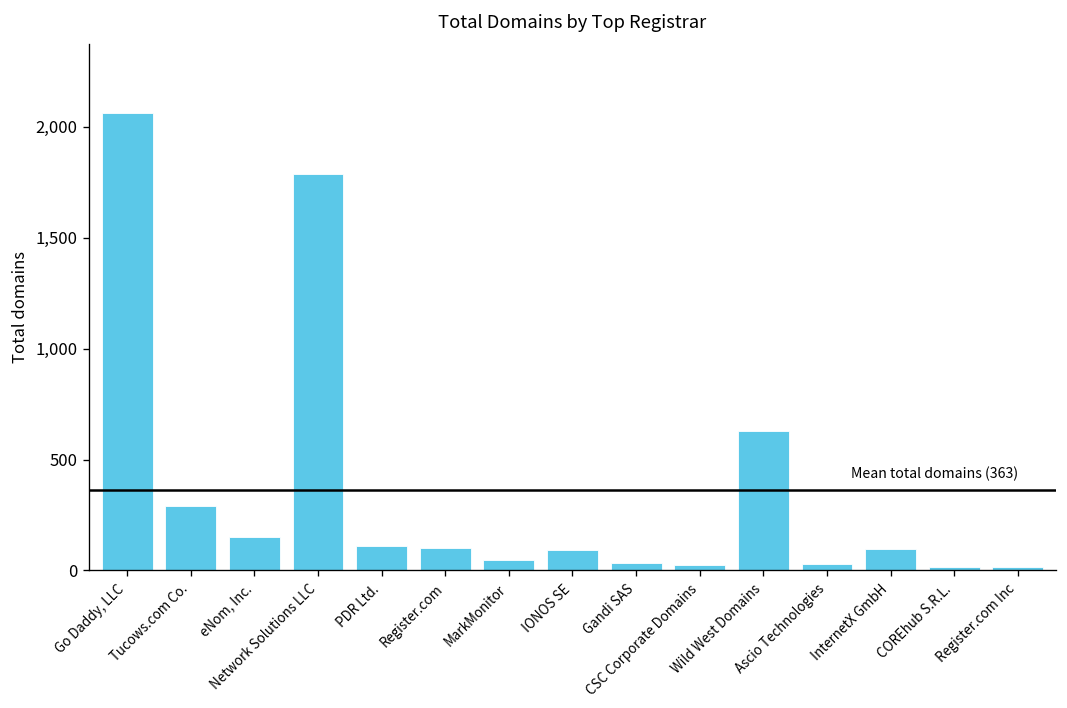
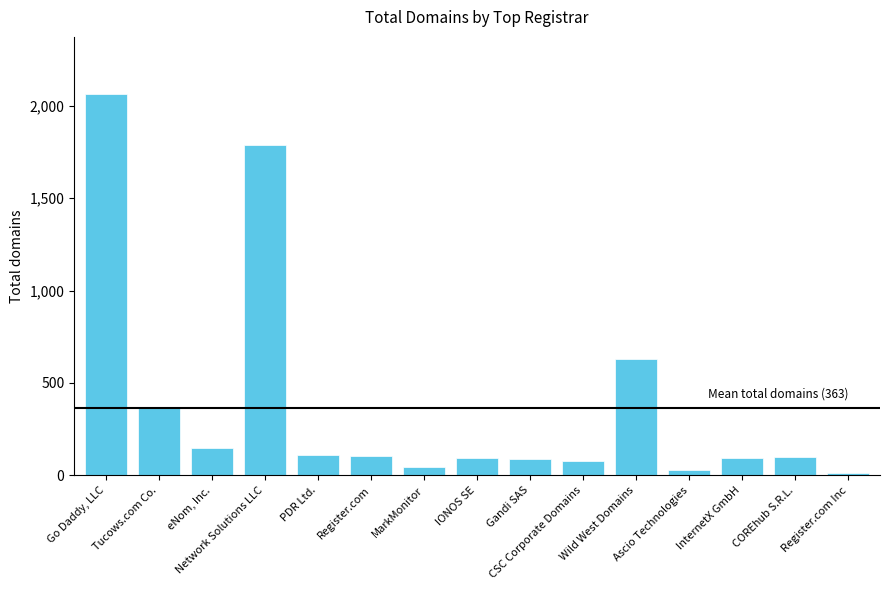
Tucows.com Co.: 290 -> 360
Gandi SAS: 30 -> 90
CSC Corporate Domains: 20 -> 80
COREhub S.R.L.: 20 -> 100
